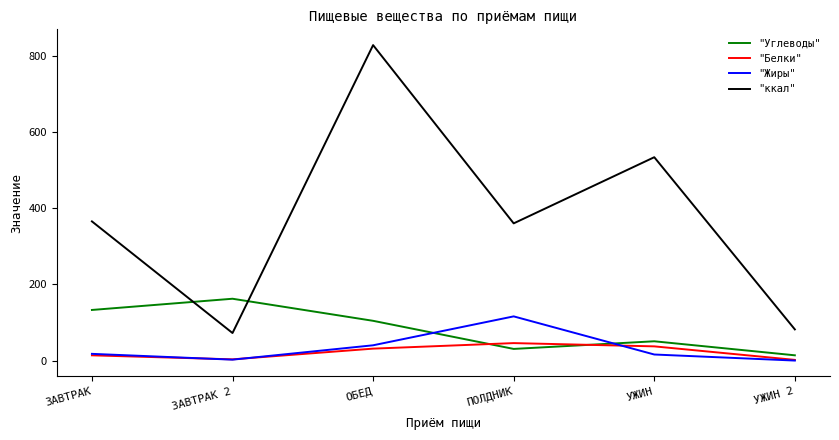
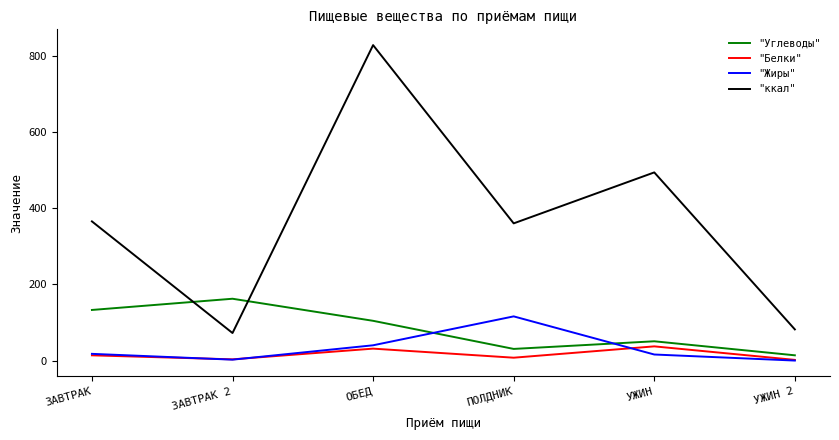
"Белки", ПОЛДНИК: 50 -> 10
"ккал", УЖИН: 530 -> 490
